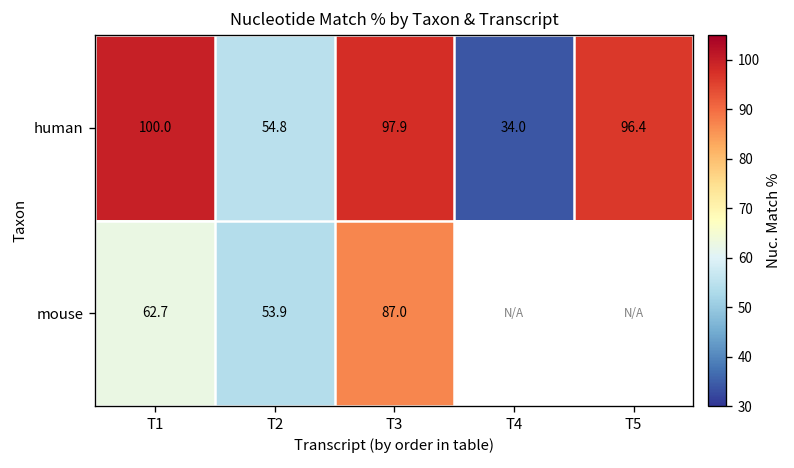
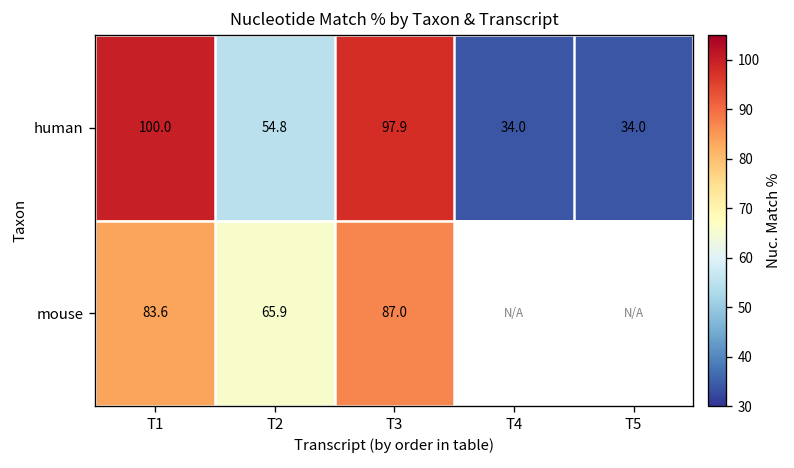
human, T5: 96.4 -> 34.0
mouse, T1: 62.7 -> 83.6
mouse, T2: 53.9 -> 65.9
